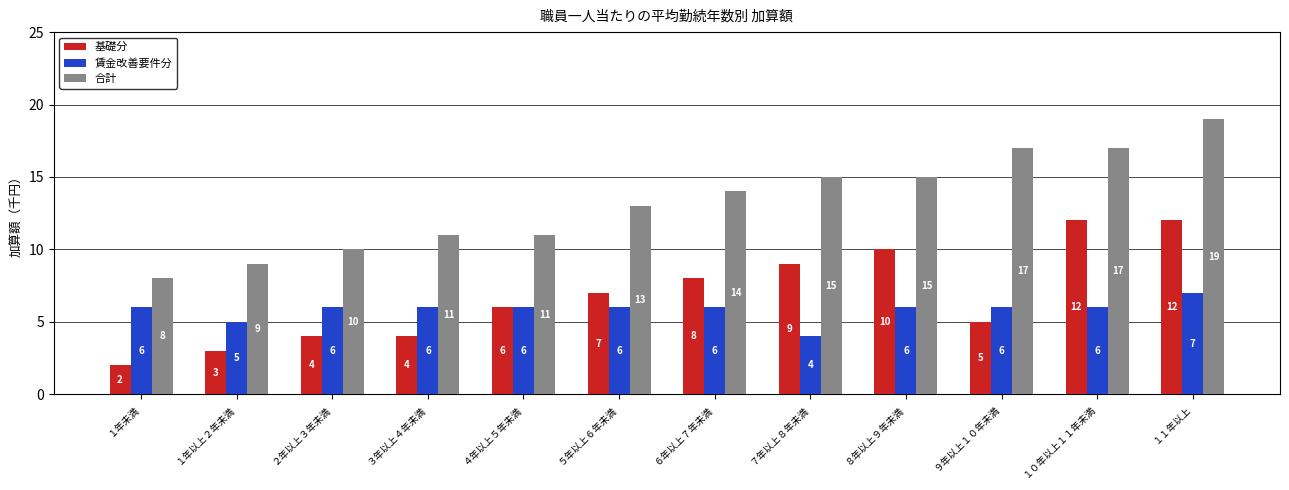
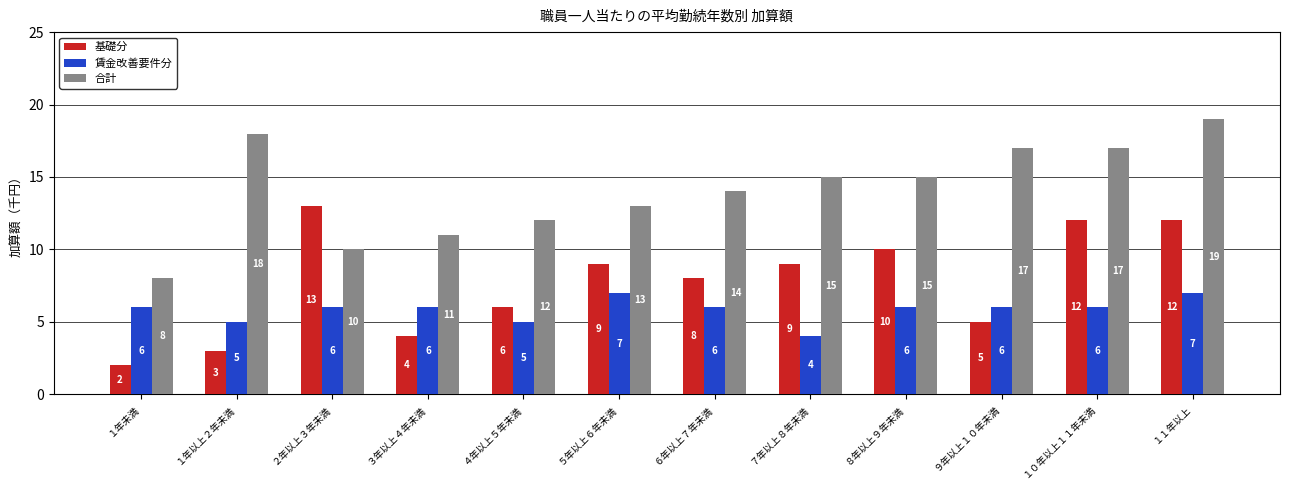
合計, １年以上２年未満: 9 -> 18
基礎分, ２年以上３年未満: 4 -> 13
賃金改善要件分, ４年以上５年未満: 6 -> 5
合計, ４年以上５年未満: 11 -> 12
基礎分, ５年以上６年未満: 7 -> 9
賃金改善要件分, ５年以上６年未満: 6 -> 7
